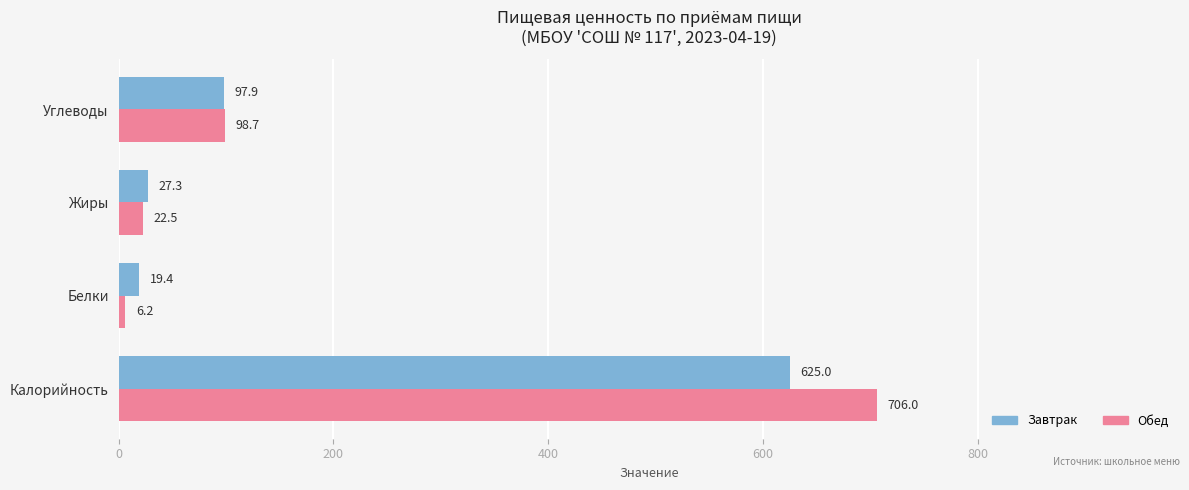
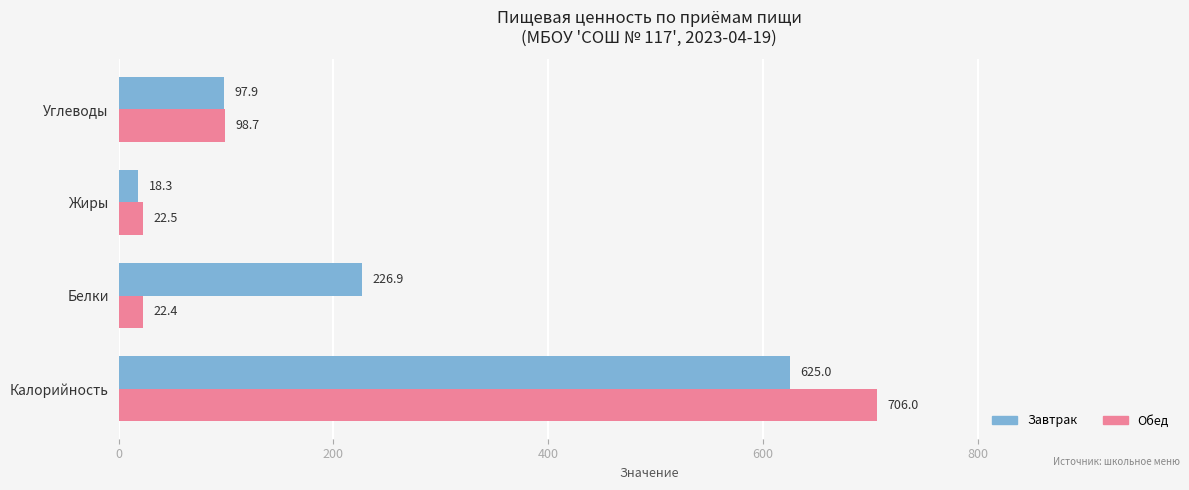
Завтрак, Жиры: 27.3 -> 18.3
Завтрак, Белки: 19.4 -> 226.9
Обед, Белки: 6.2 -> 22.4
